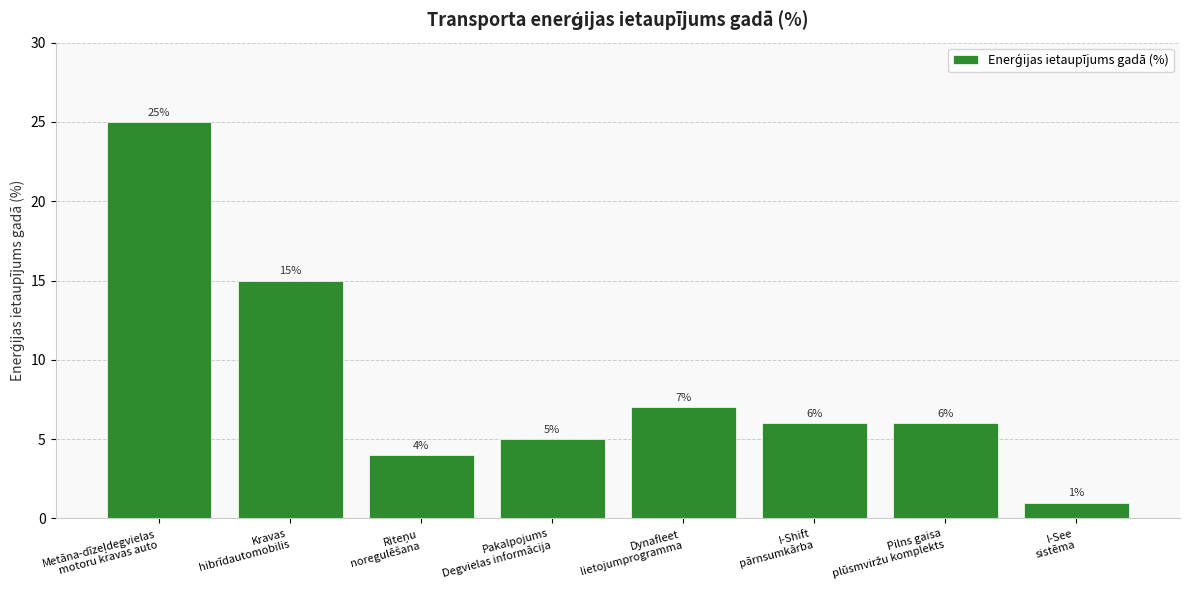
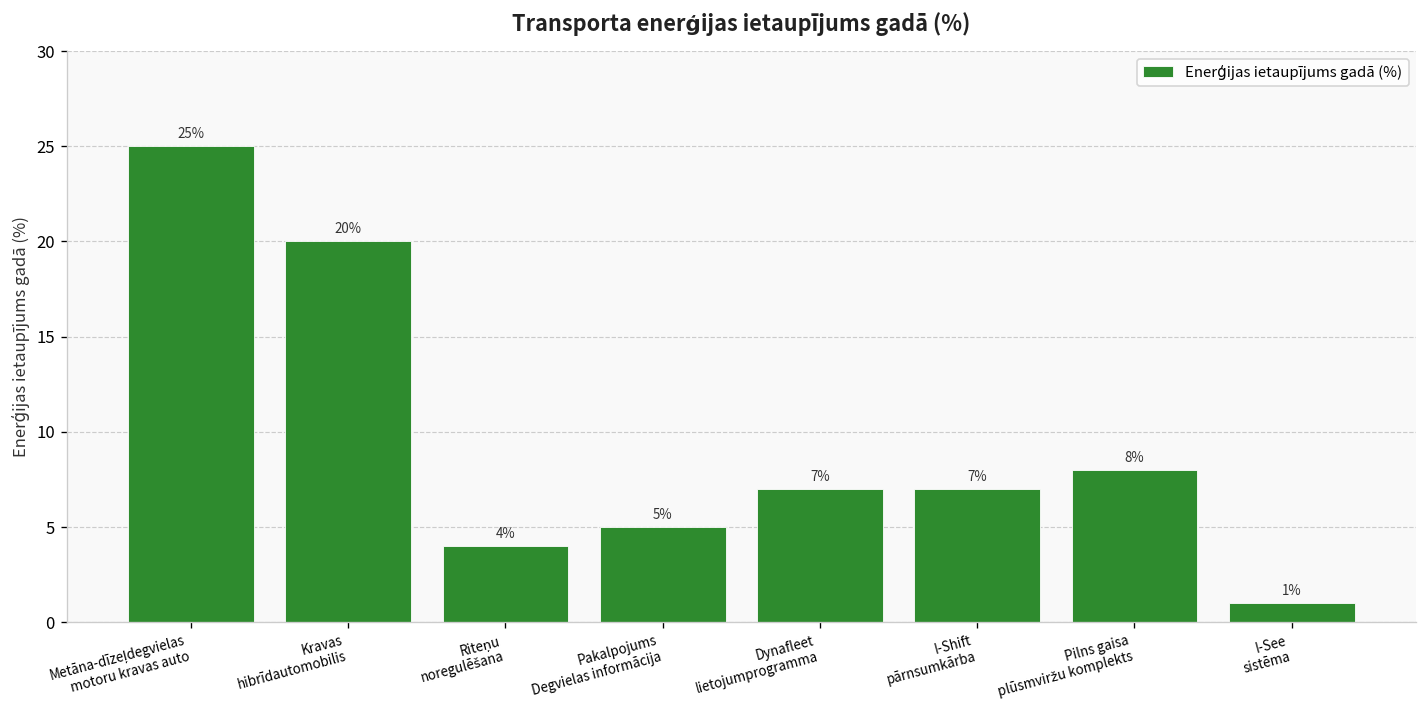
Kravas hibrīdautomobilis: 15% -> 20%
I-Shift pārnsumkārba: 6% -> 7%
Pilns gaisa plūsmviržu komplekts: 6% -> 8%
